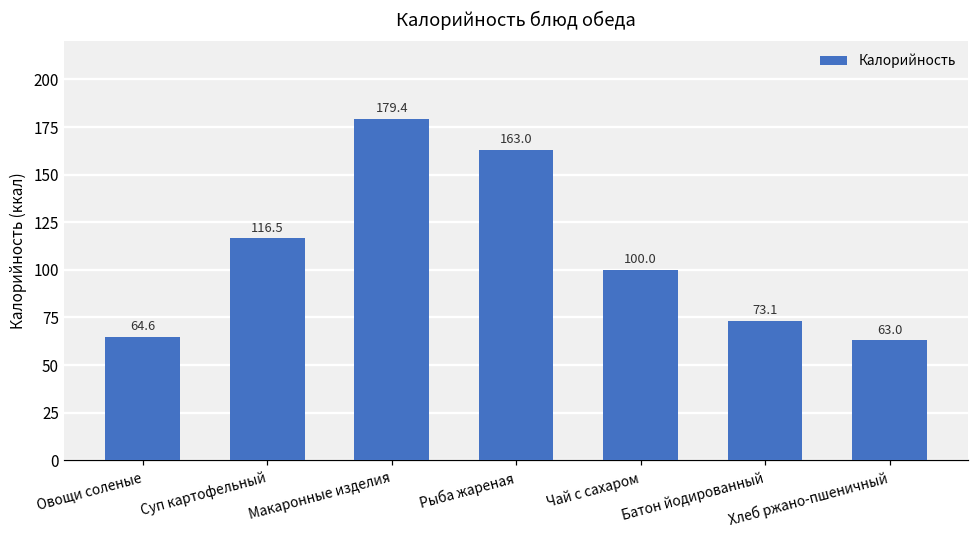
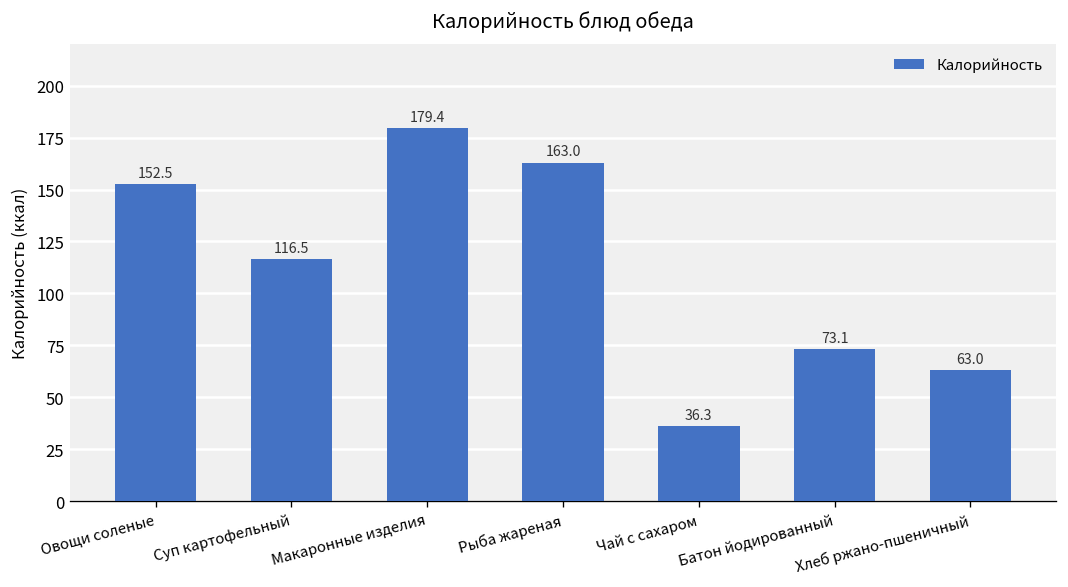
Овощи соленые: 64.6 -> 152.5
Чай с сахаром: 100.0 -> 36.3
